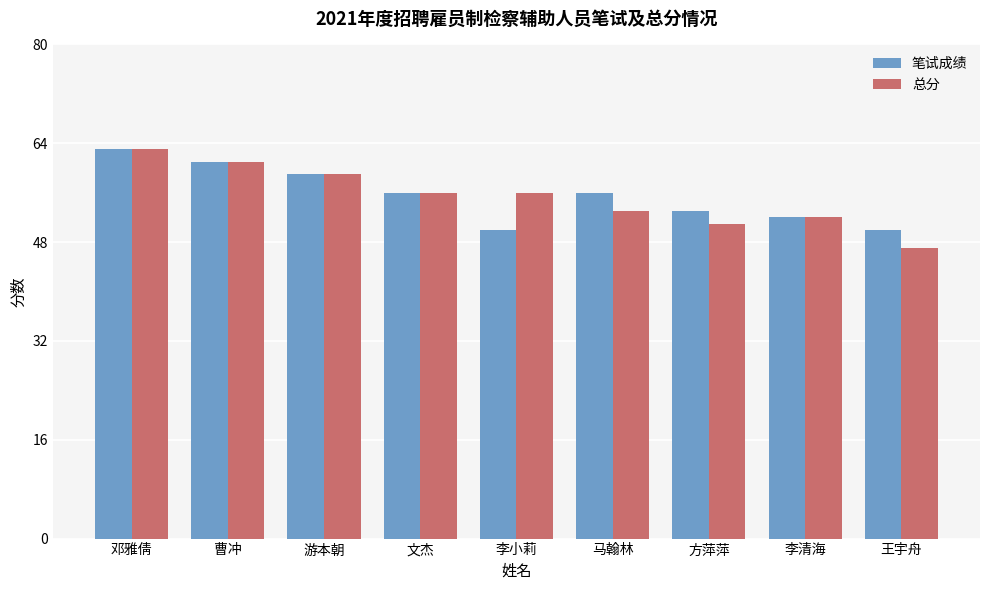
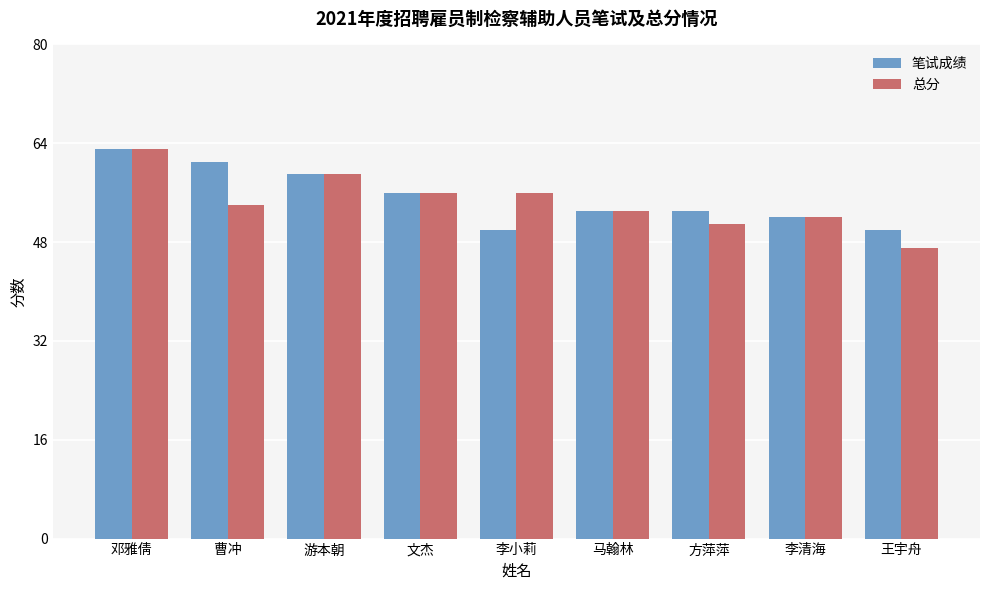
总分, 曹冲: 61 -> 54
笔试成绩, 马翰林: 56 -> 53
